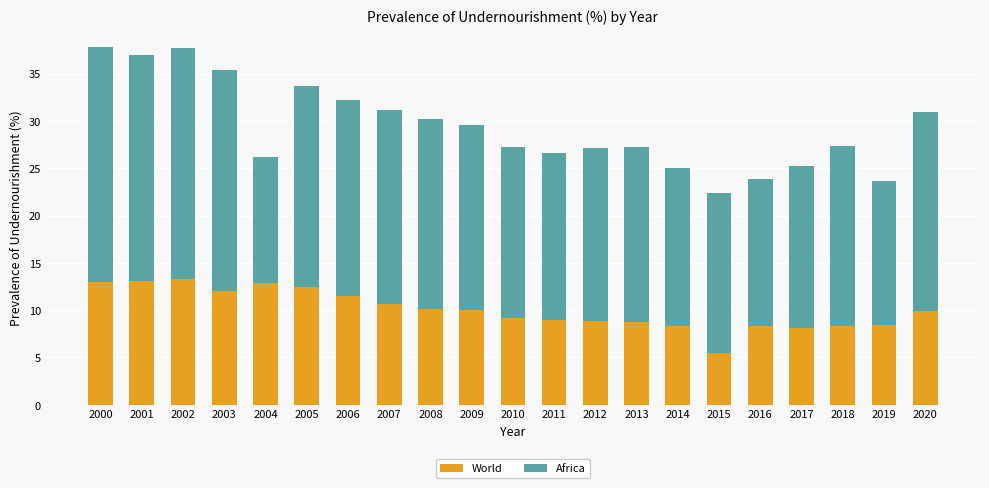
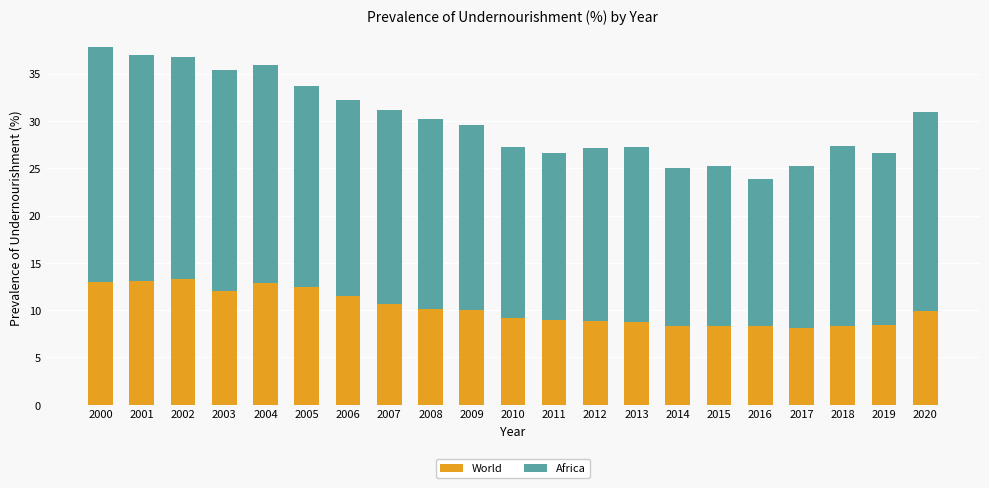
Africa, 2002: 24.4 -> 23.5
Africa, 2004: 13 -> 23
World, 2015: 6 -> 8
Africa, 2019: 15 -> 18
